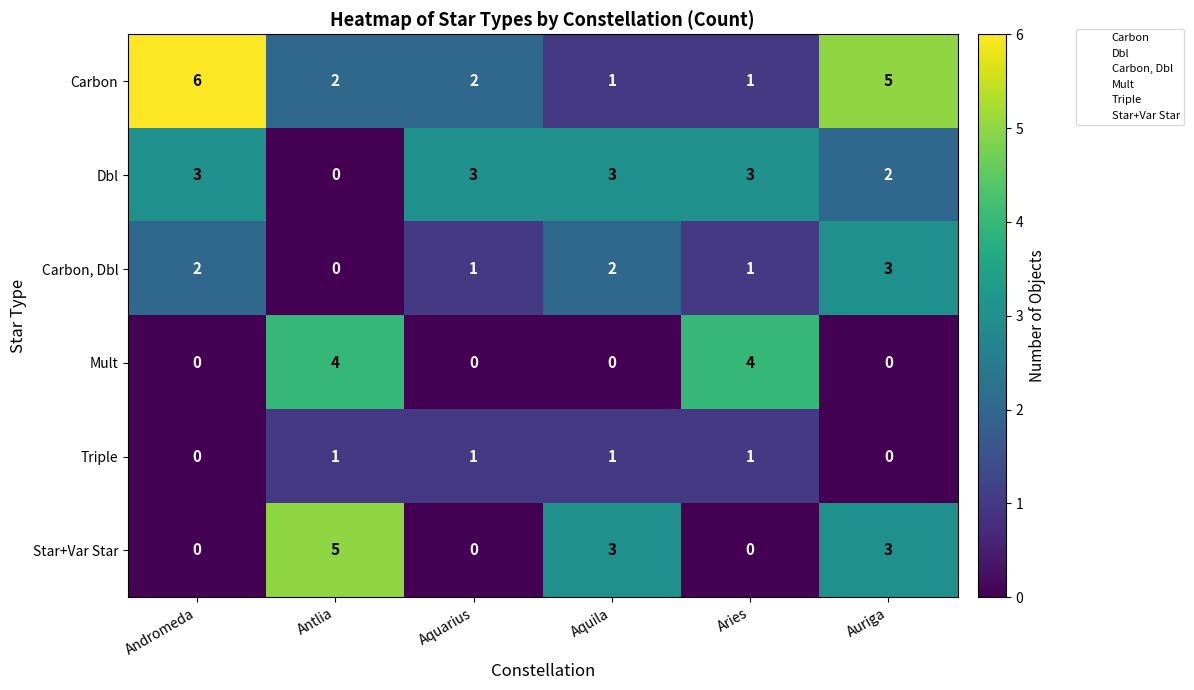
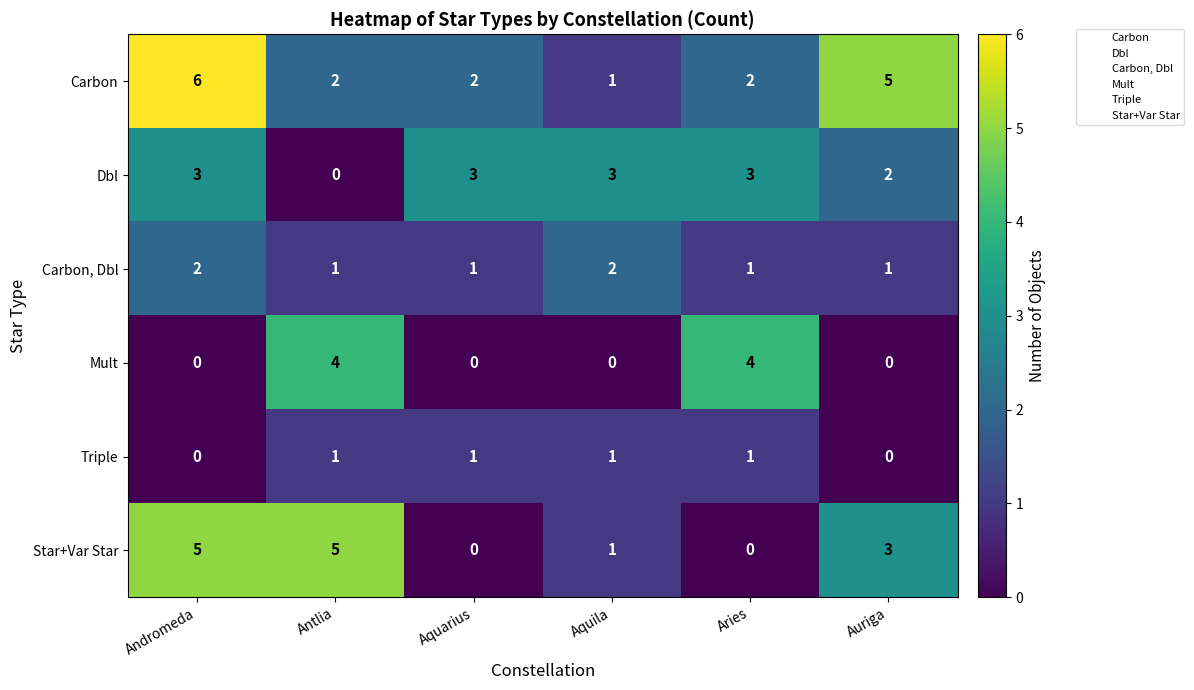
Carbon, Aries: 1 -> 2
Carbon, Dbl, Antlia: 0 -> 1
Carbon, Dbl, Auriga: 3 -> 1
Star+Var Star, Andromeda: 0 -> 5
Star+Var Star, Aquila: 3 -> 1
